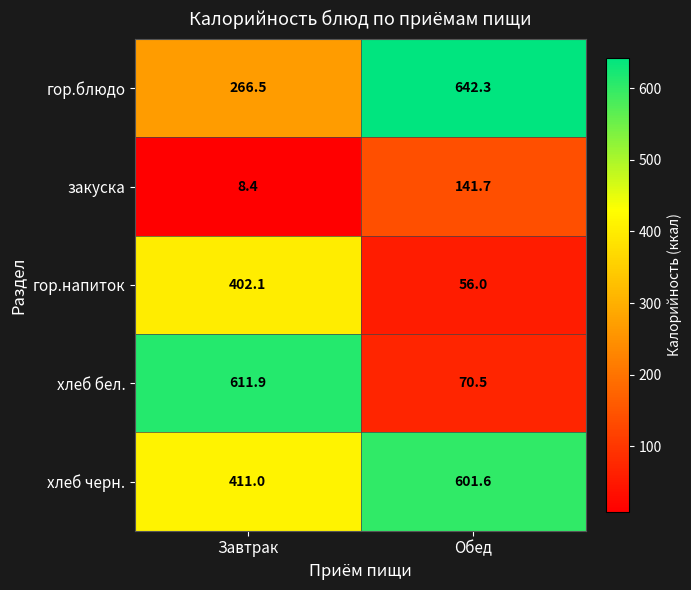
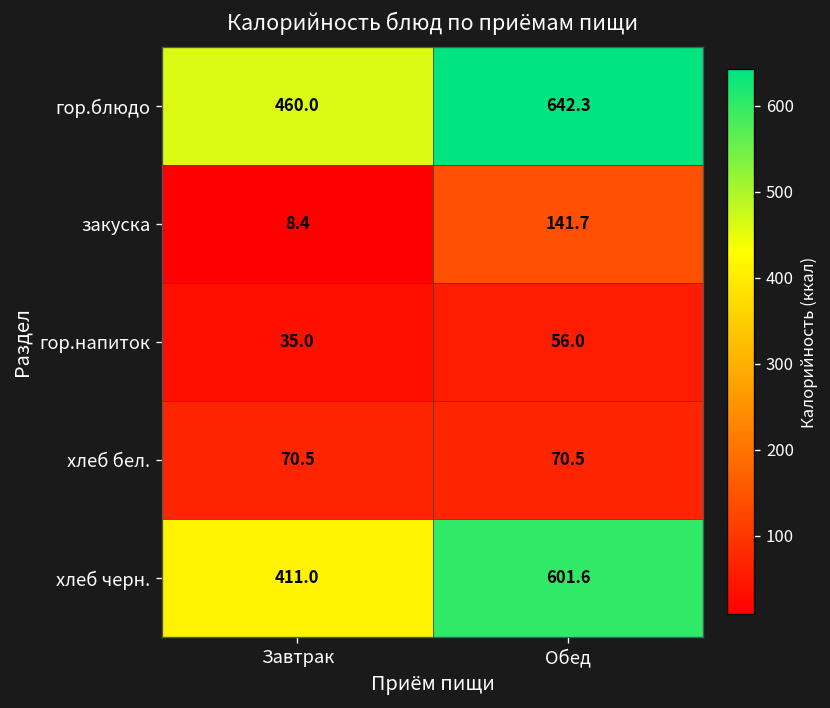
гор.блюдо, Завтрак: 266.5 -> 460.0
гор.напиток, Завтрак: 402.1 -> 35.0
хлеб бел., Завтрак: 611.9 -> 70.5
